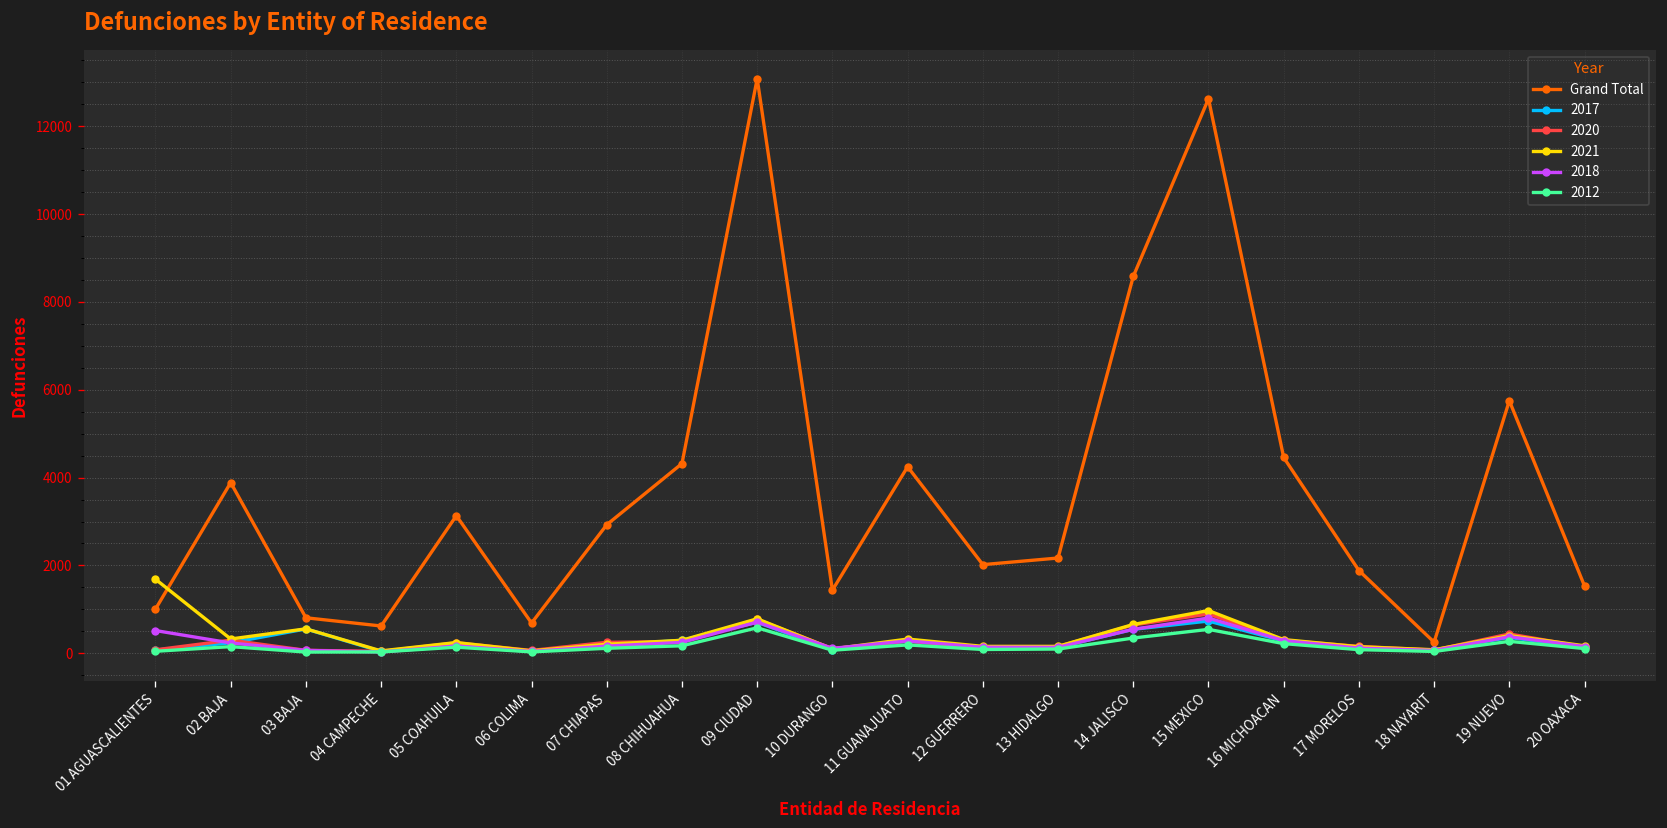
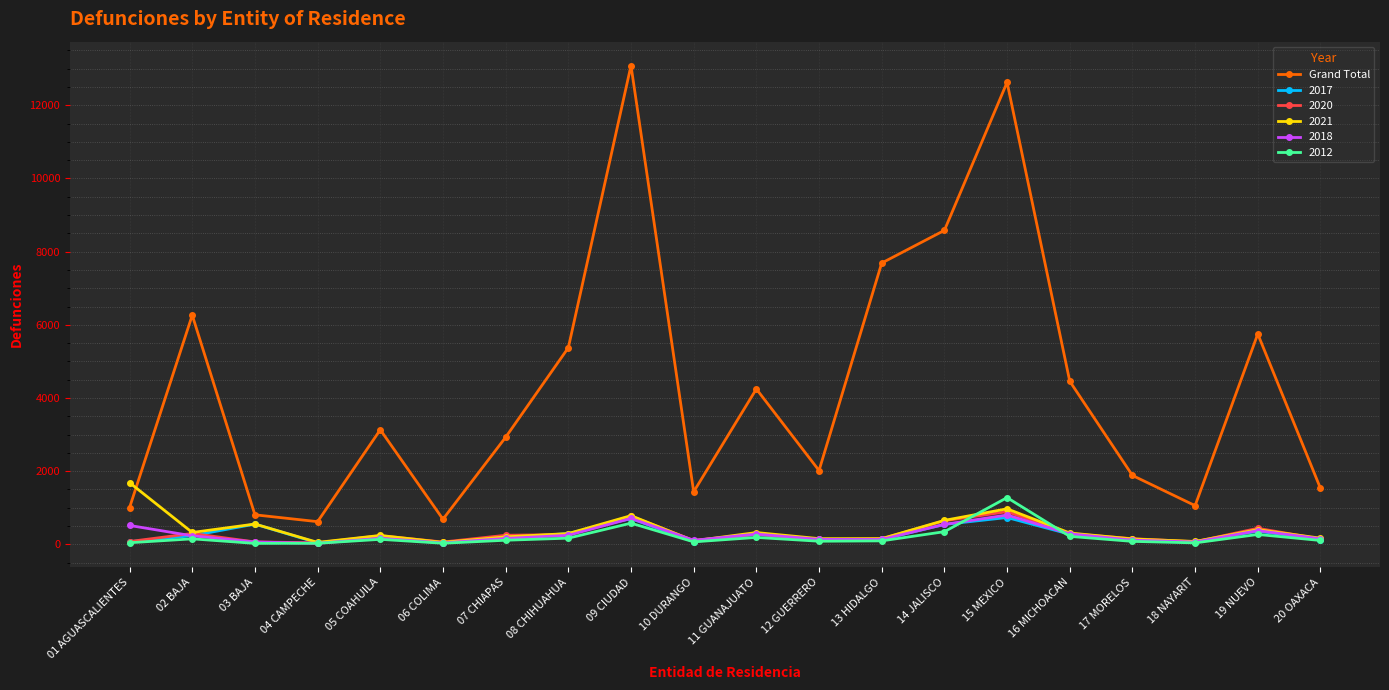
Grand Total, 02 BAJA: 3900 -> 6300
Grand Total, 08 CHIHUAHUA: 4300 -> 5400
Grand Total, 13 HIDALGO: 2200 -> 7700
2012, 15 MEXICO: 500 -> 1300
Grand Total, 18 NAYARIT: 300 -> 1100
